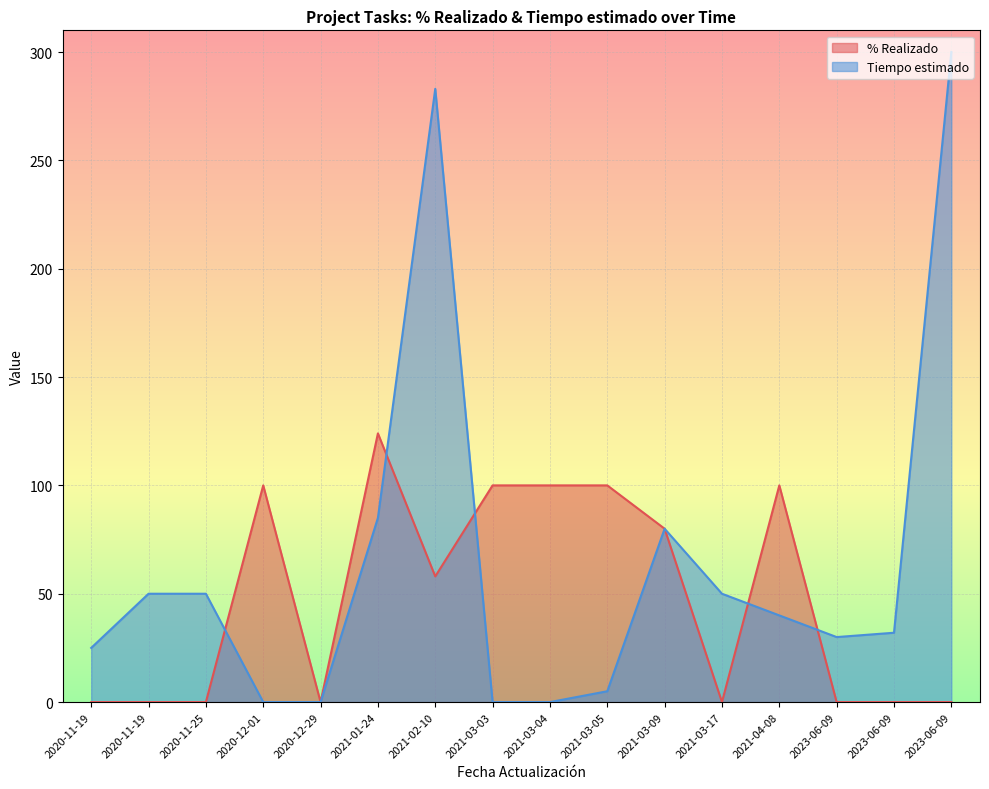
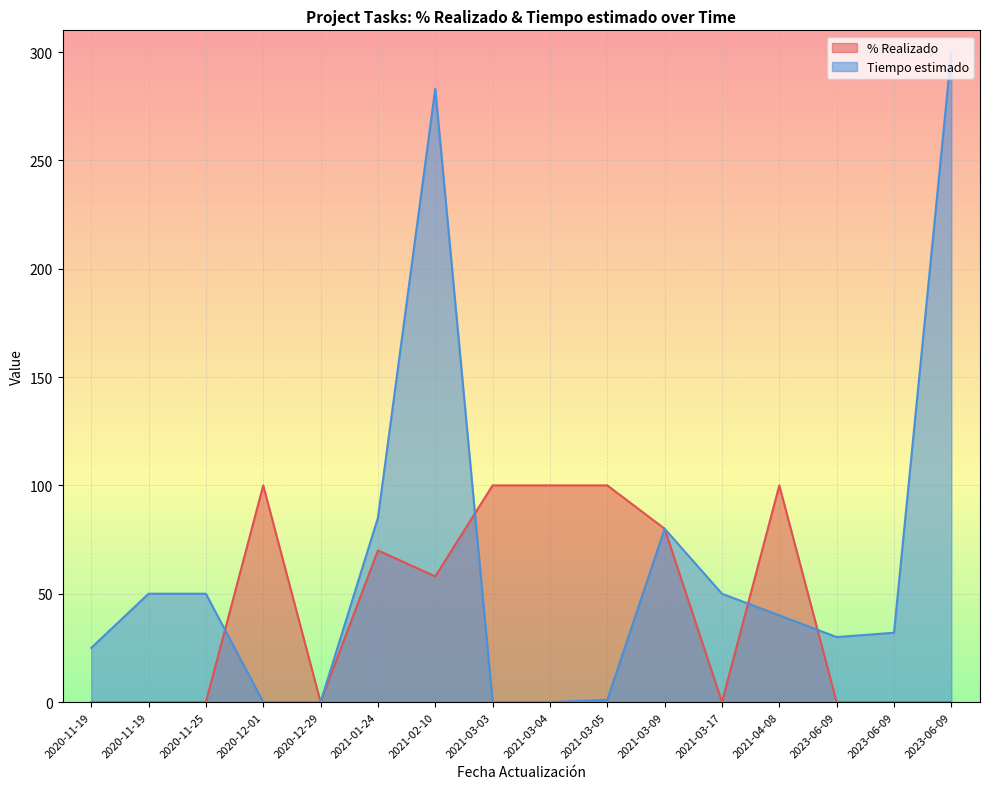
% Realizado, 2021-01-24: 124 -> 70
Tiempo estimado, 2021-03-05: 5 -> 1
